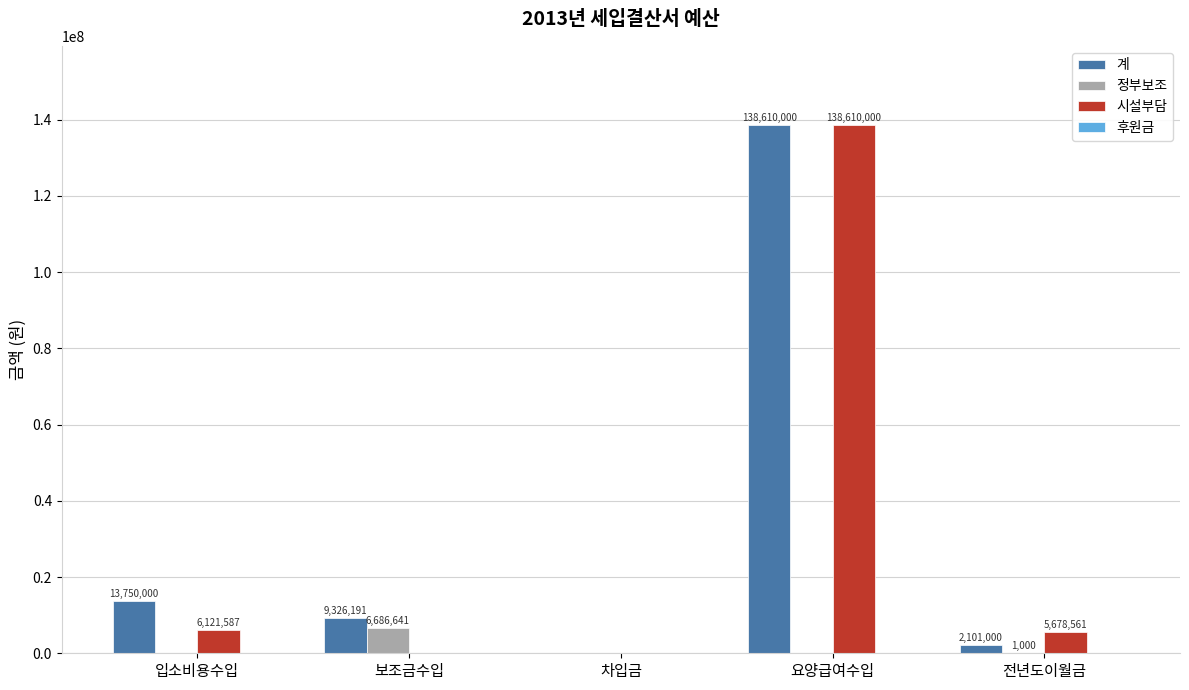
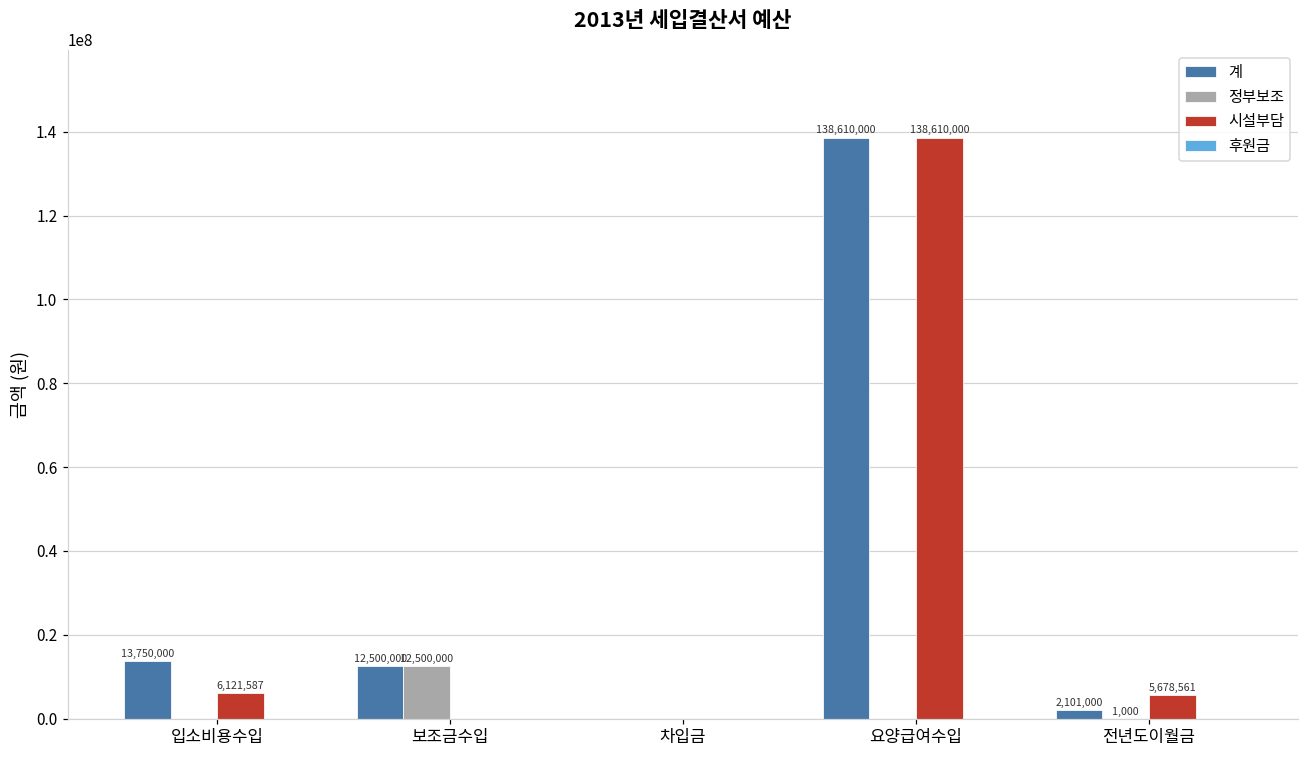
계, 보조금수입: 9,326,191 -> 12,500,000
정부보조, 보조금수입: 6,686,641 -> 12,500,000
